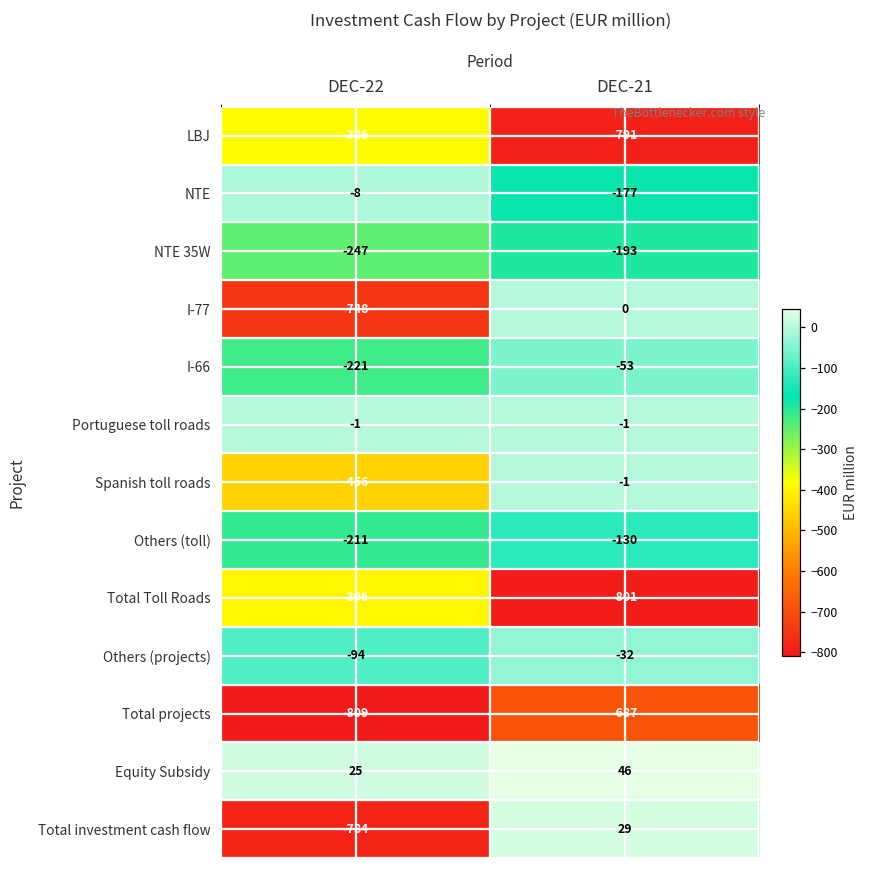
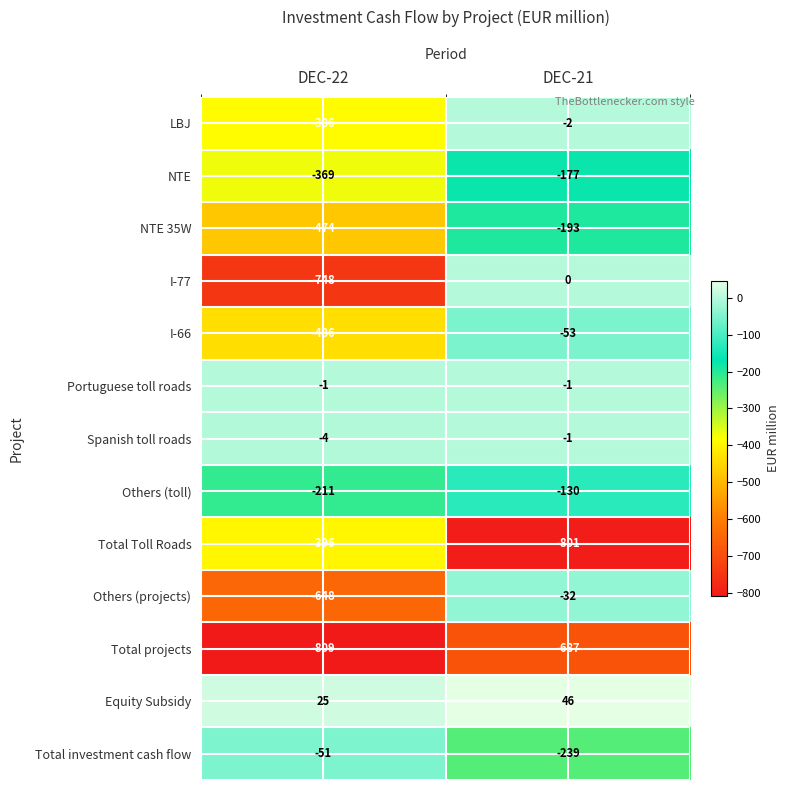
LBJ, DEC-21: -791 -> -2
NTE, DEC-22: -8 -> -369
NTE 35W, DEC-22: -247 -> -474
I-66, DEC-22: -221 -> -436
Spanish toll roads, DEC-22: -456 -> -4
Others (projects), DEC-22: -94 -> -648
Total investment cash flow, DEC-22: -784 -> -51
Total investment cash flow, DEC-21: 29 -> -239
